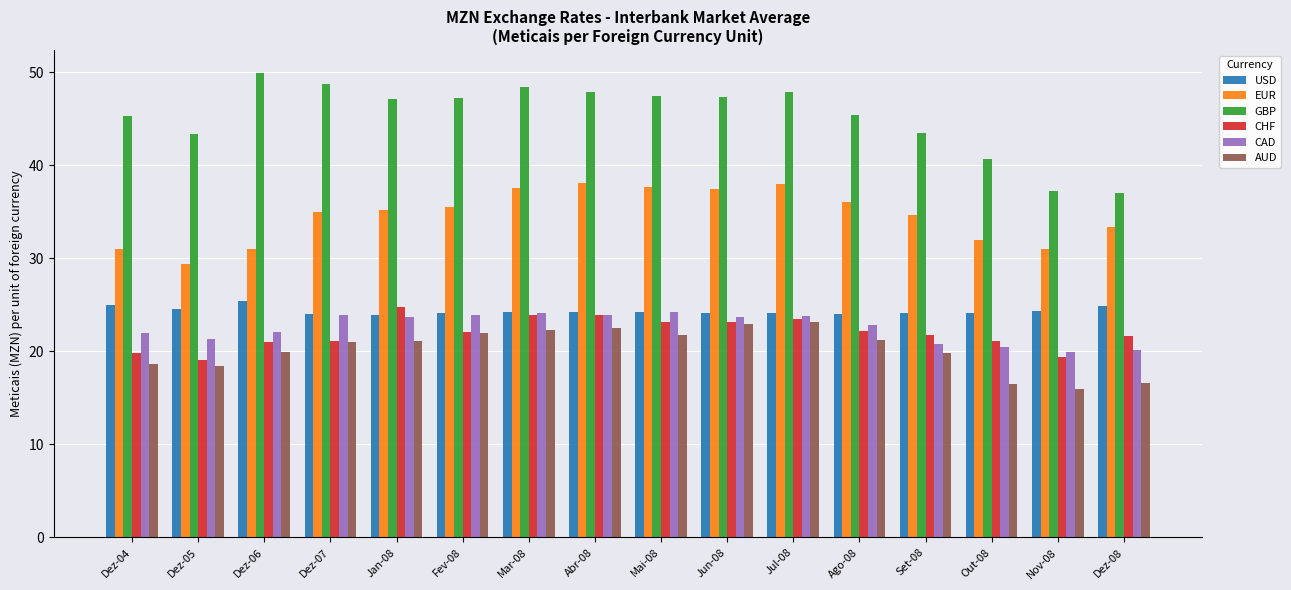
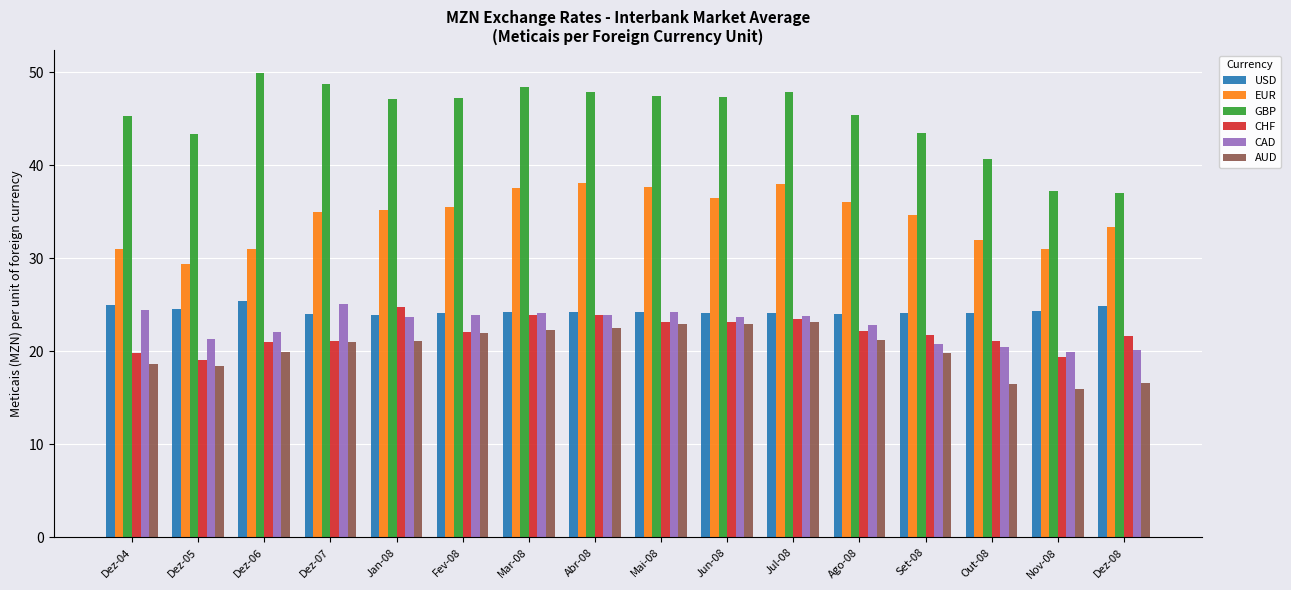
CAD, Dez-04: 22 -> 24
CAD, Dez-07: 24 -> 25
AUD, Mai-08: 22 -> 23
EUR, Jun-08: 37.4 -> 36.5
